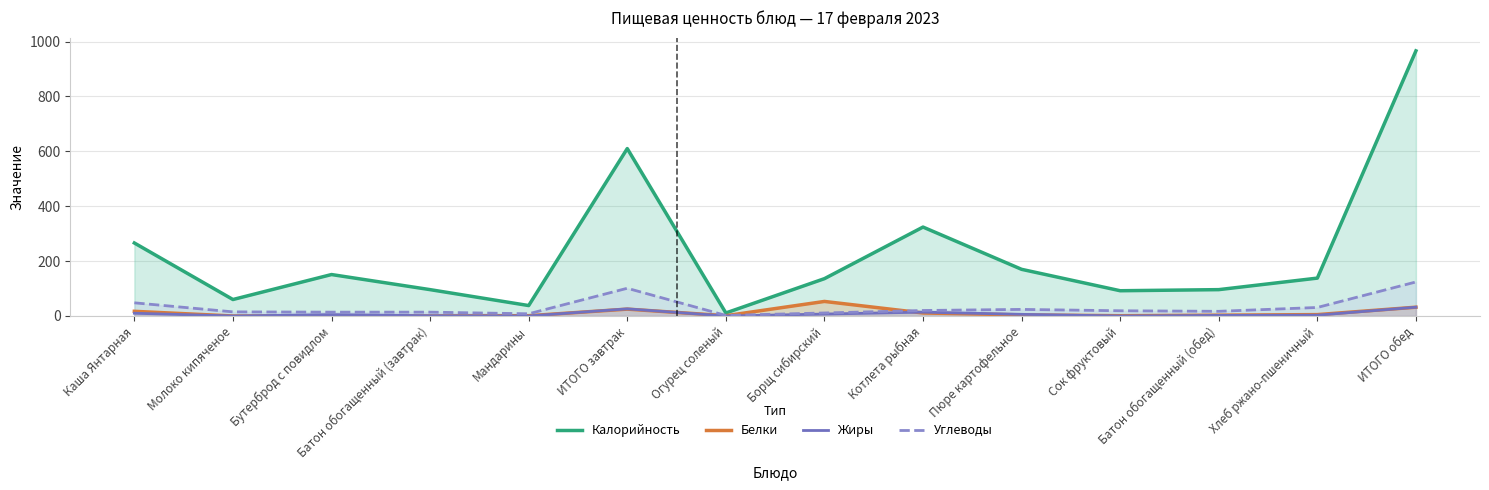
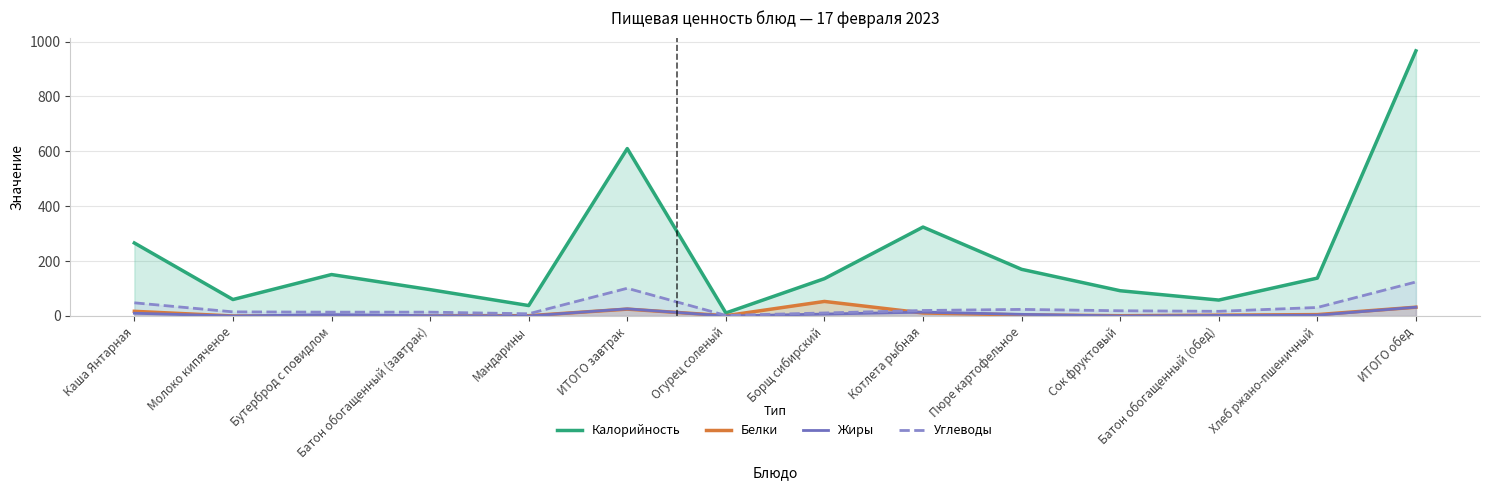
Калорийность, Батон обогащенный (обед): 100 -> 60
